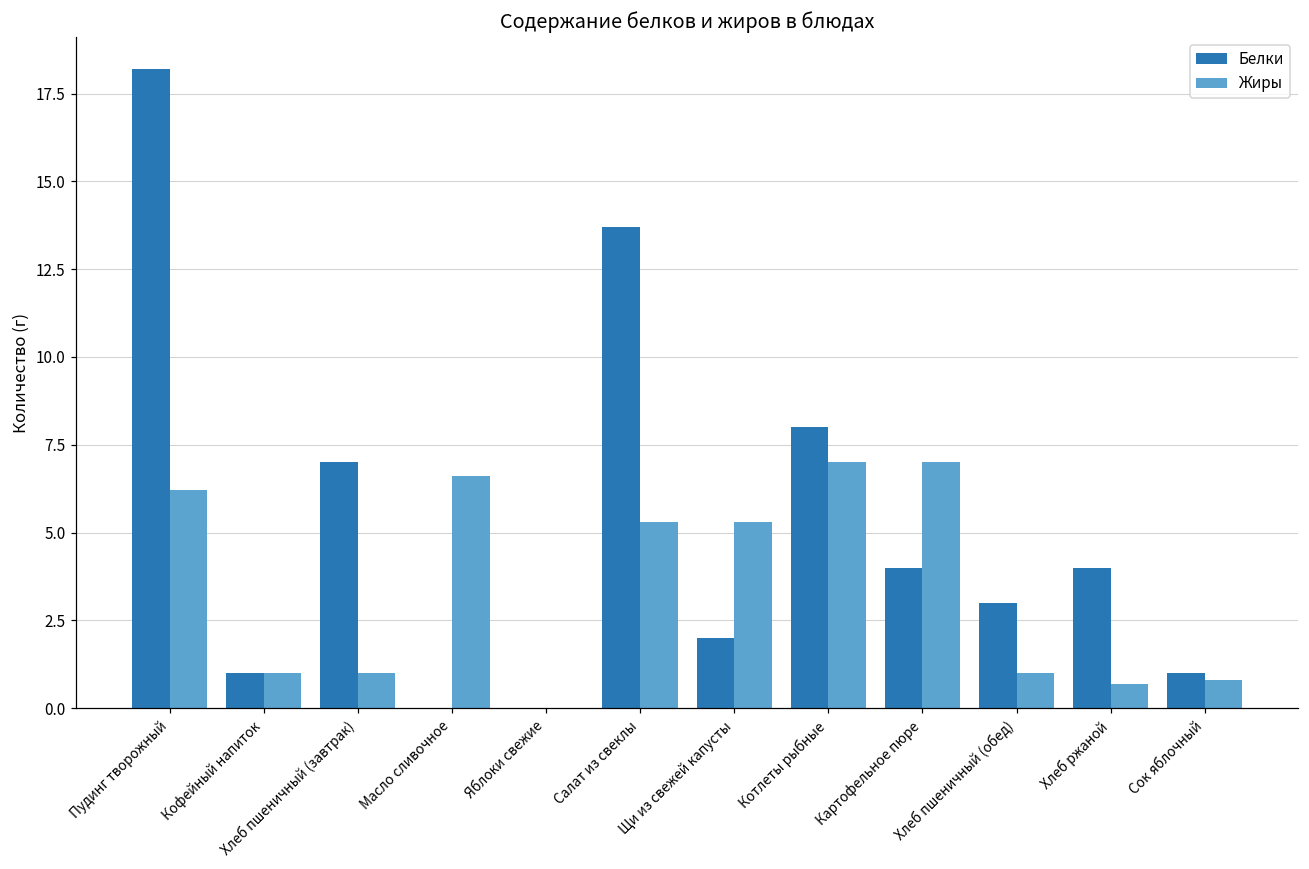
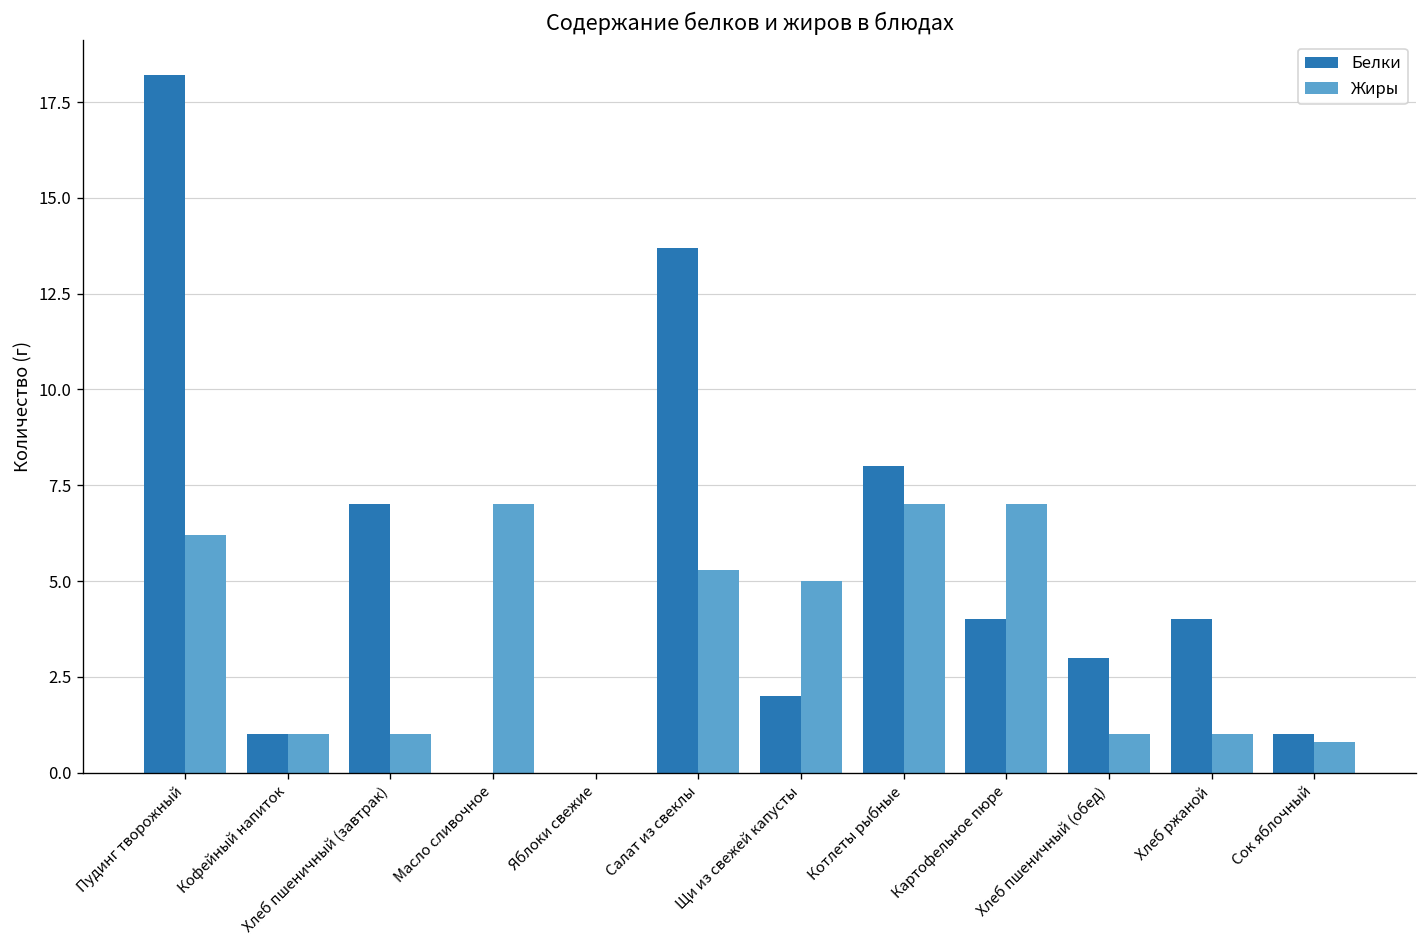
Жиры, Масло сливочное: 6.6 -> 7.0
Жиры, Щи из свежей капусты: 5.3 -> 5.0
Жиры, Хлеб ржаной: 0.7 -> 1.0
